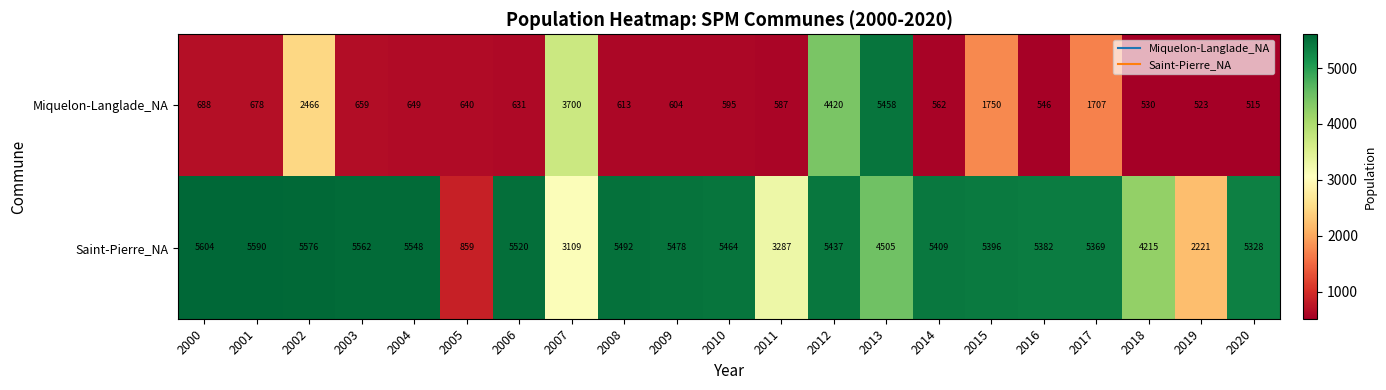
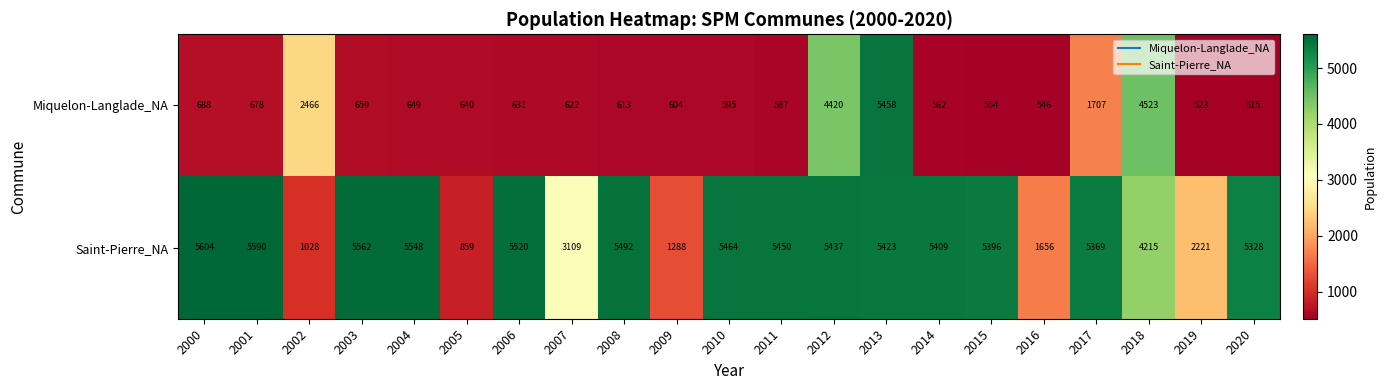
Miquelon-Langlade_NA, 2007: 3700 -> 622
Miquelon-Langlade_NA, 2015: 1750 -> 554
Miquelon-Langlade_NA, 2018: 530 -> 4523
Saint-Pierre_NA, 2002: 5576 -> 1028
Saint-Pierre_NA, 2009: 5478 -> 1288
Saint-Pierre_NA, 2011: 3287 -> 5450
Saint-Pierre_NA, 2013: 4505 -> 5423
Saint-Pierre_NA, 2016: 5382 -> 1656
